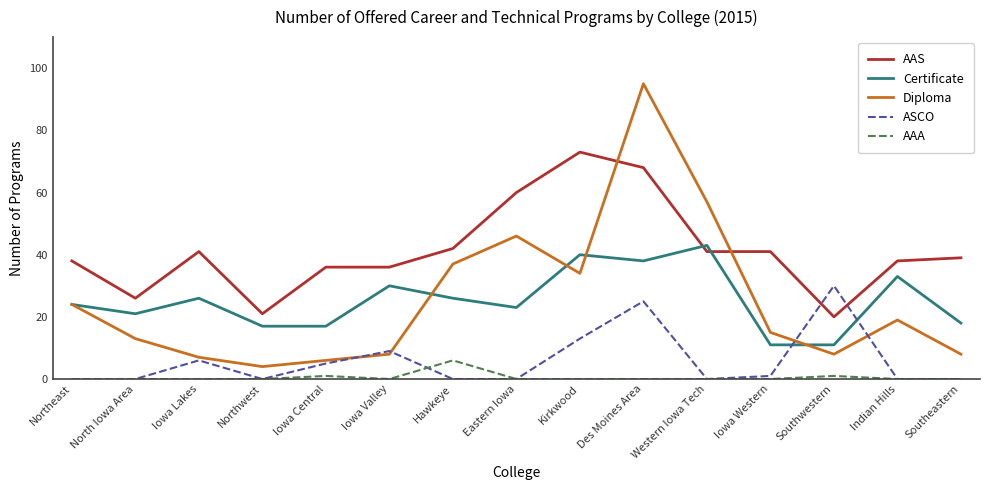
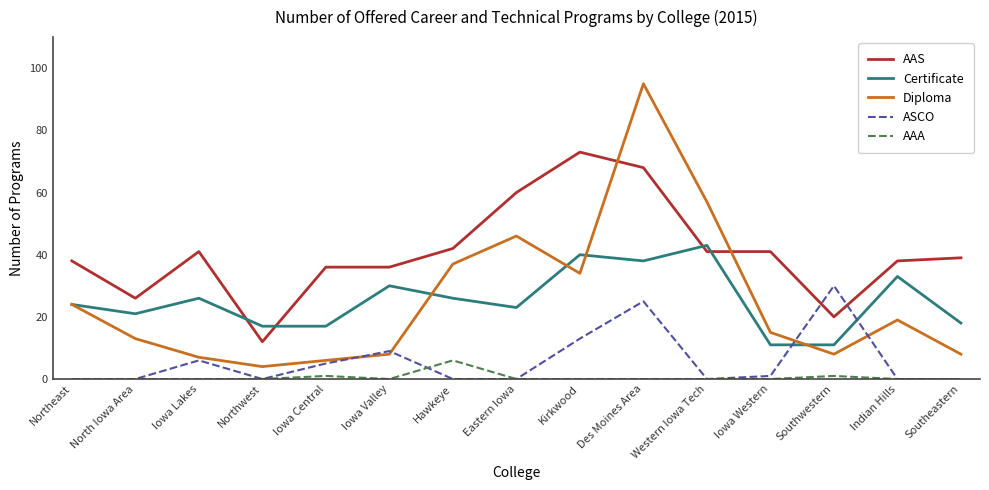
AAS, Northwest: 21 -> 12
